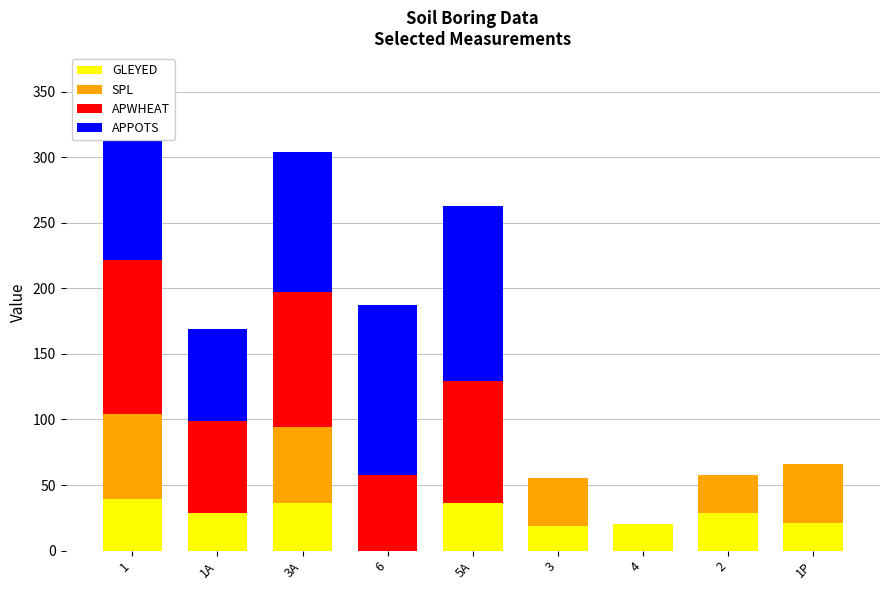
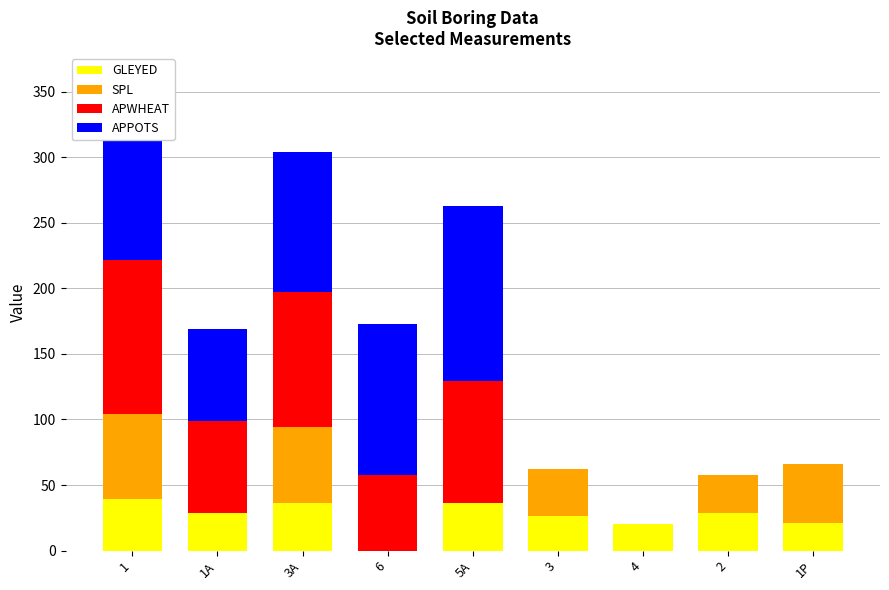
APPOTS, 6: 129 -> 115
GLEYED, 3: 19 -> 26
